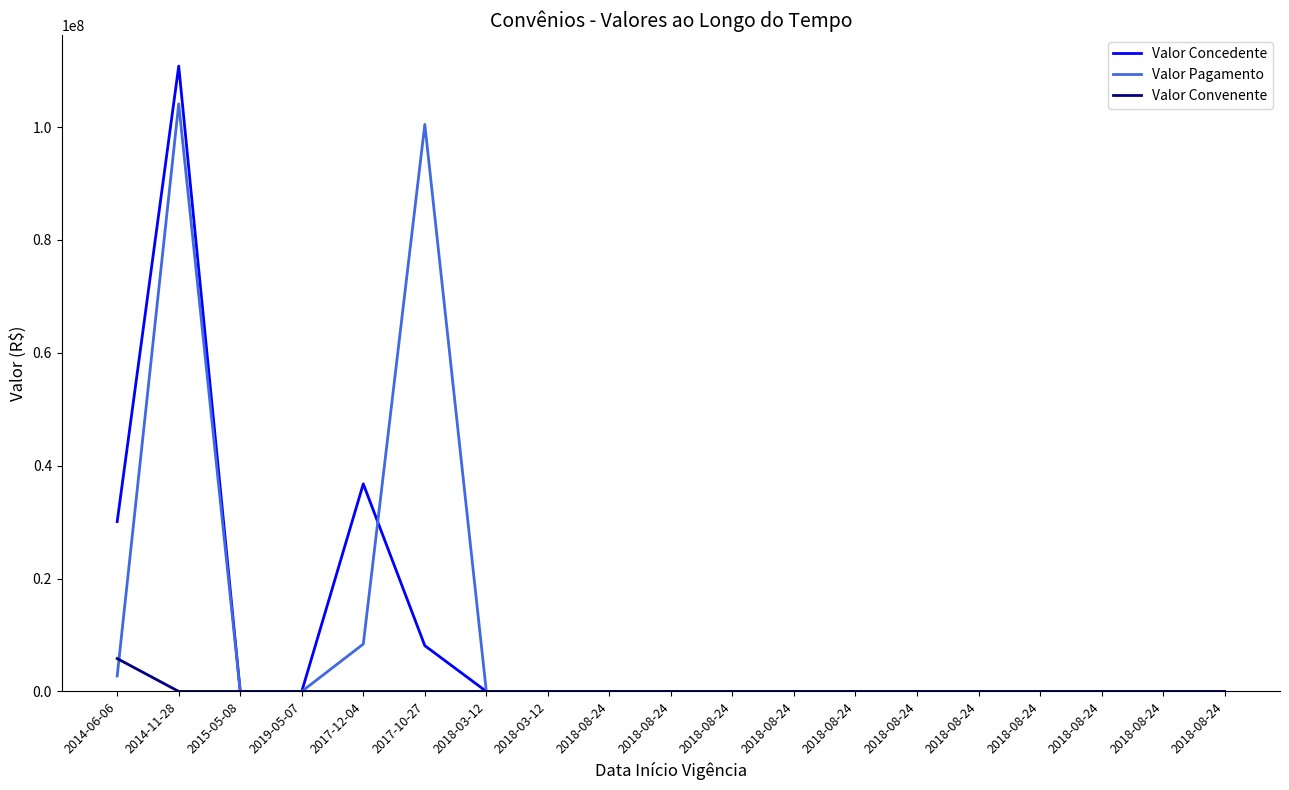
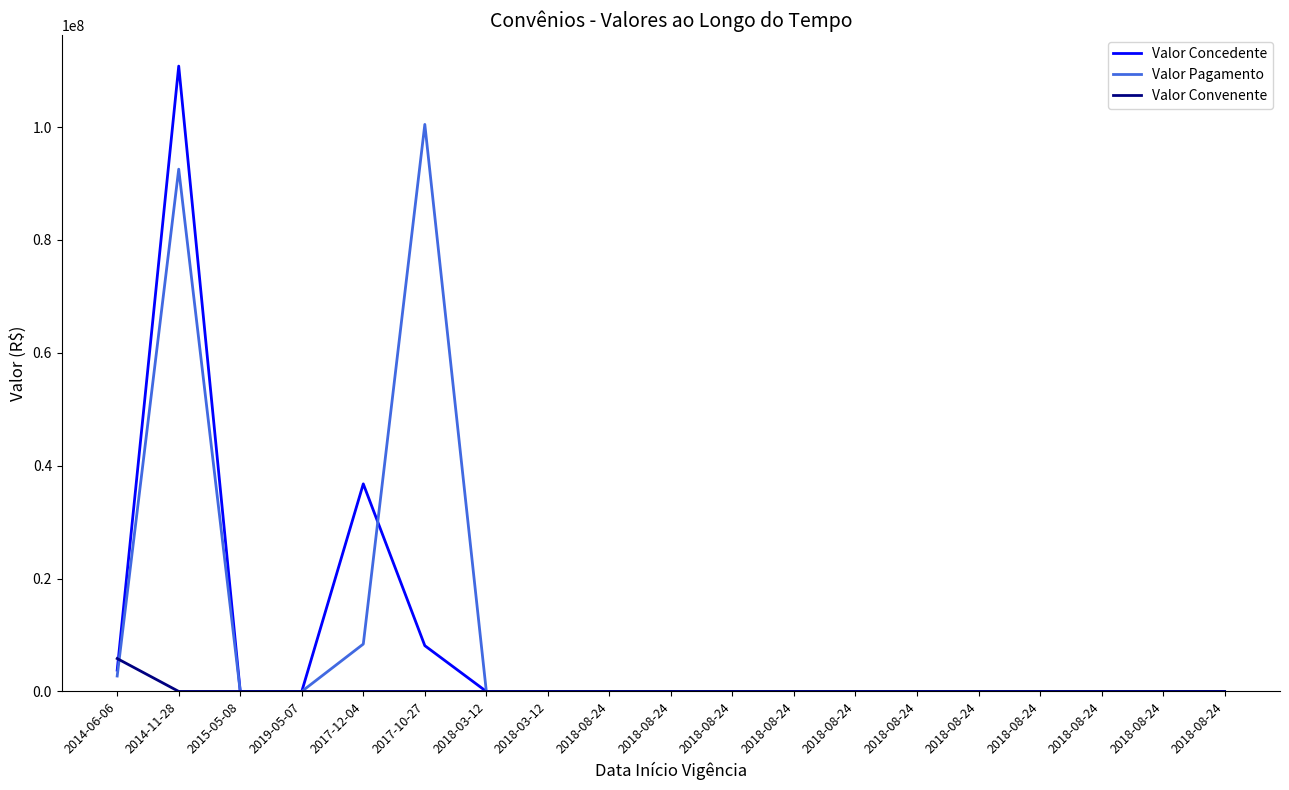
Valor Concedente, 2014-06-06: 30000000 -> 4000000
Valor Pagamento, 2014-11-28: 104000000 -> 93000000
